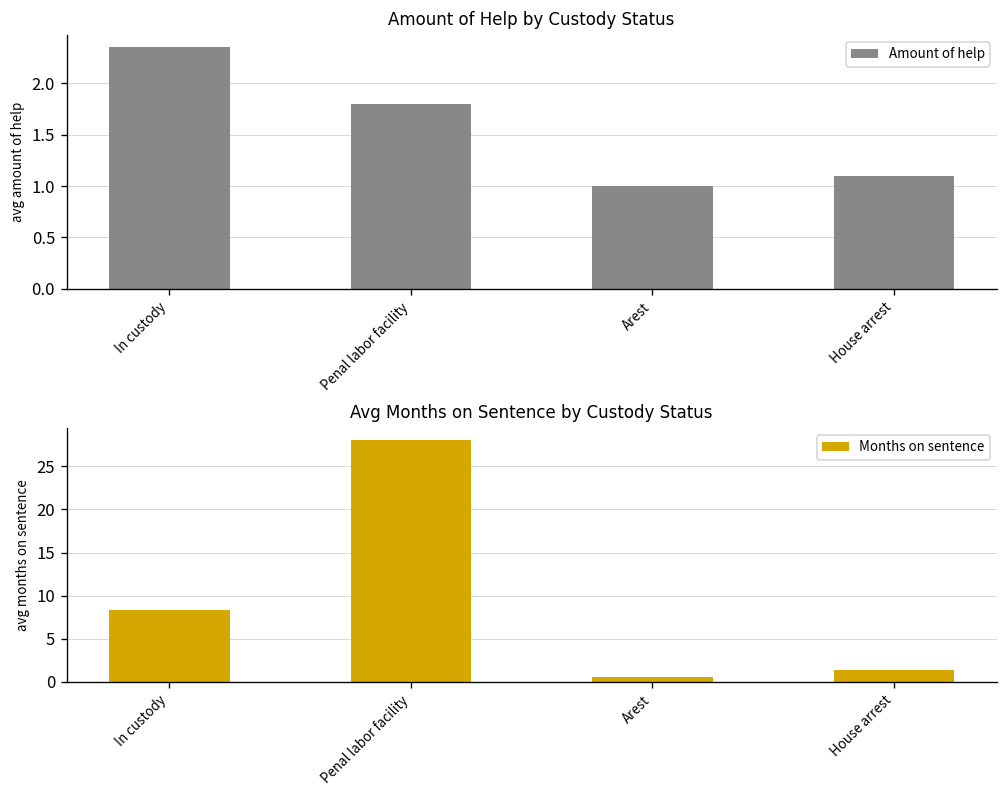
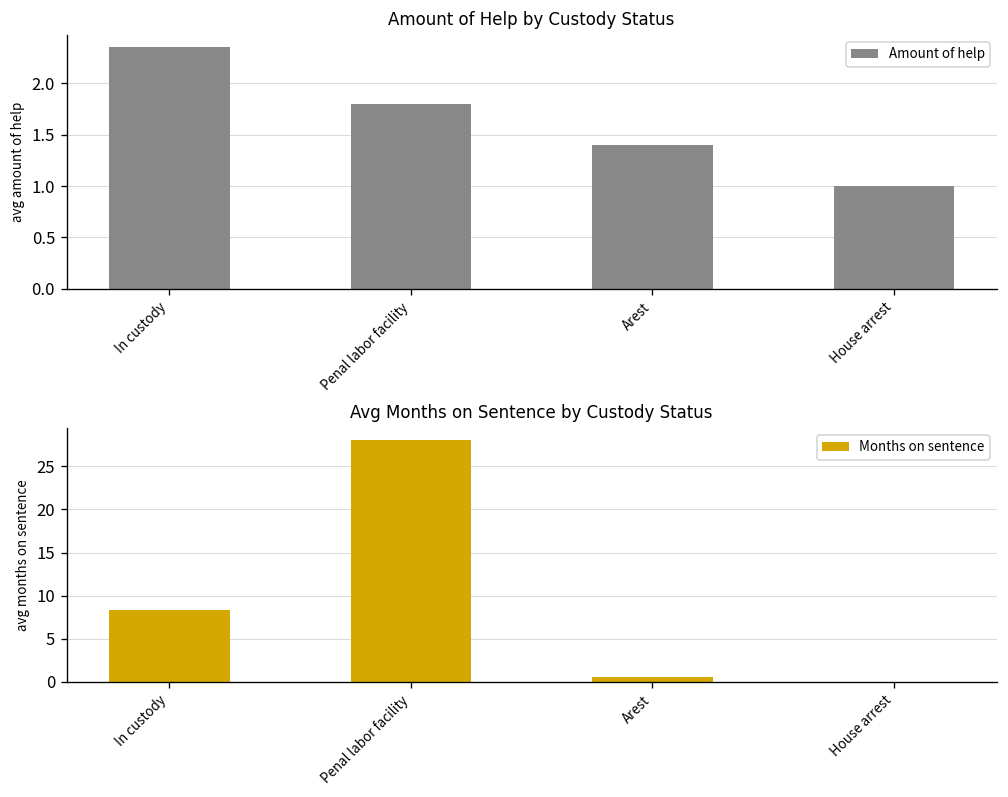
Amount of Help by Custody Status, Arest: 1.0 -> 1.4
Amount of Help by Custody Status, House arrest: 1.1 -> 1.0
Avg Months on Sentence by Custody Status, House arrest: 1 -> 0
